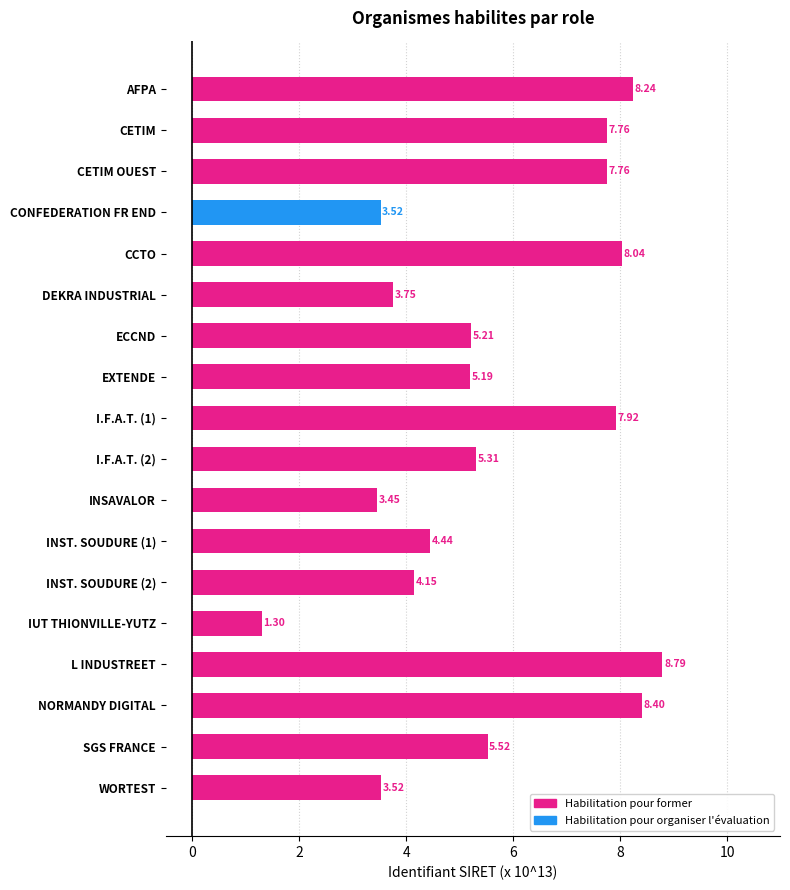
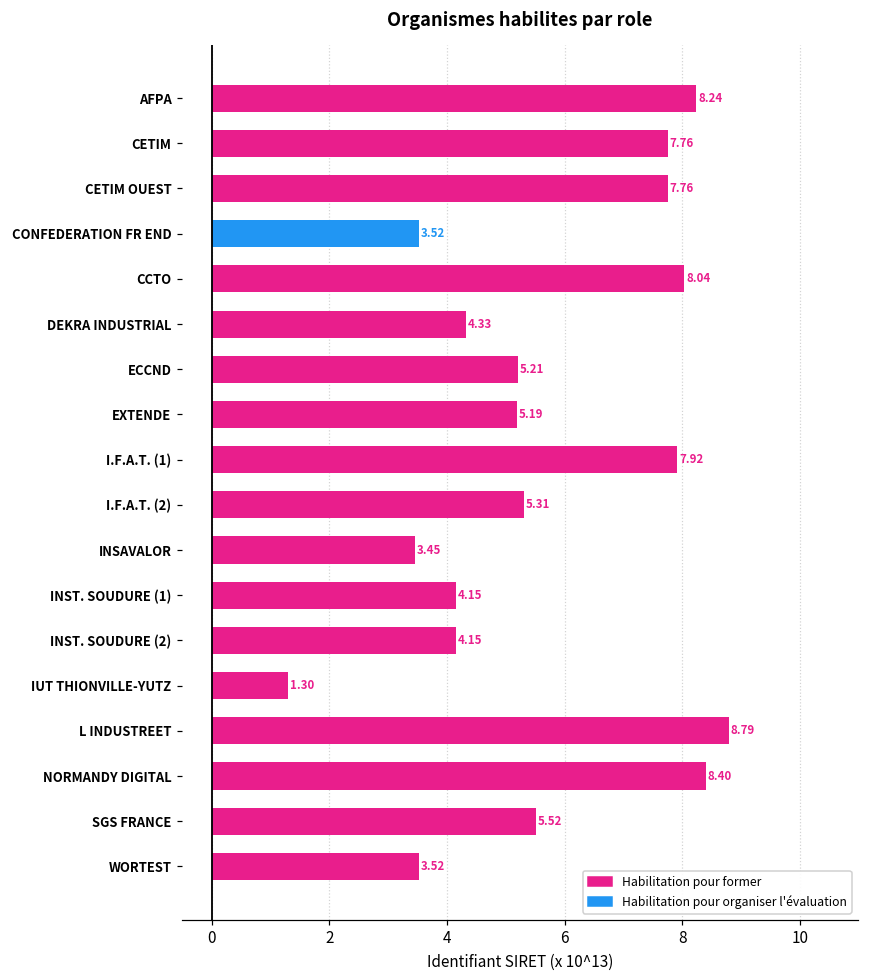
DEKRA INDUSTRIAL: 3.75 -> 4.33
INST. SOUDURE (1): 4.44 -> 4.15
